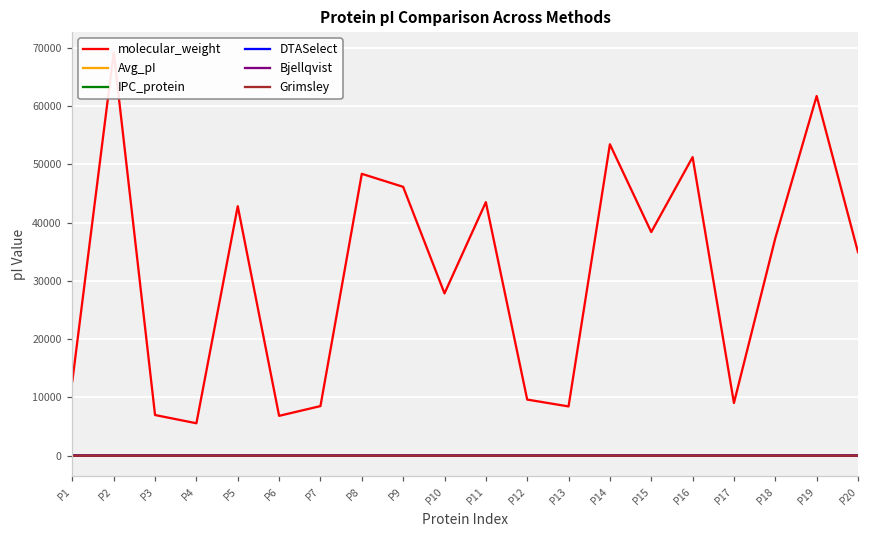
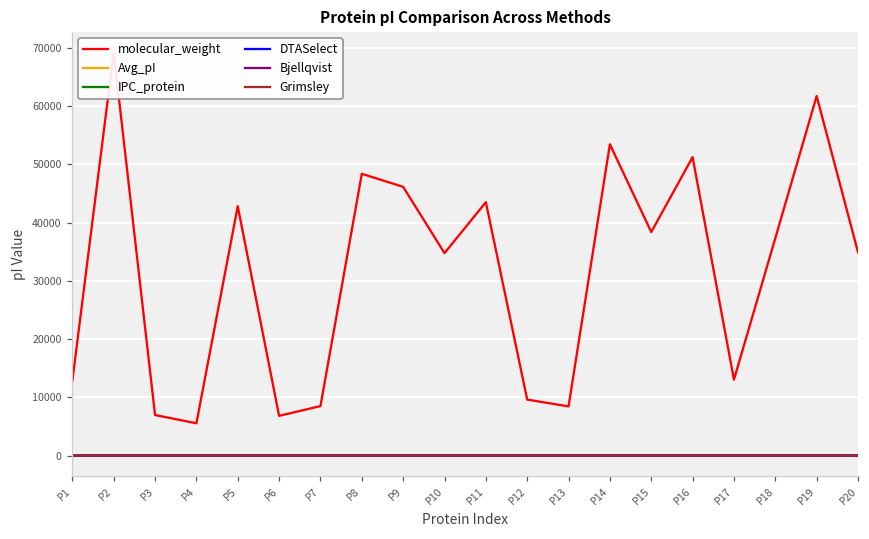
molecular_weight, P10: 28000 -> 35000
molecular_weight, P17: 9000 -> 13000
